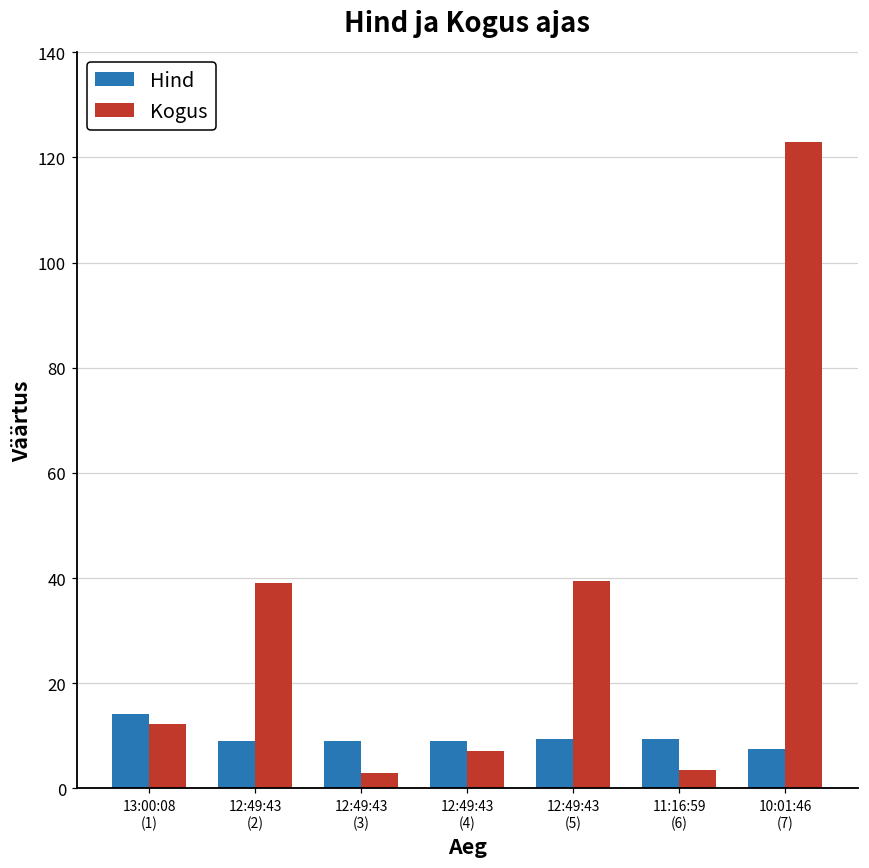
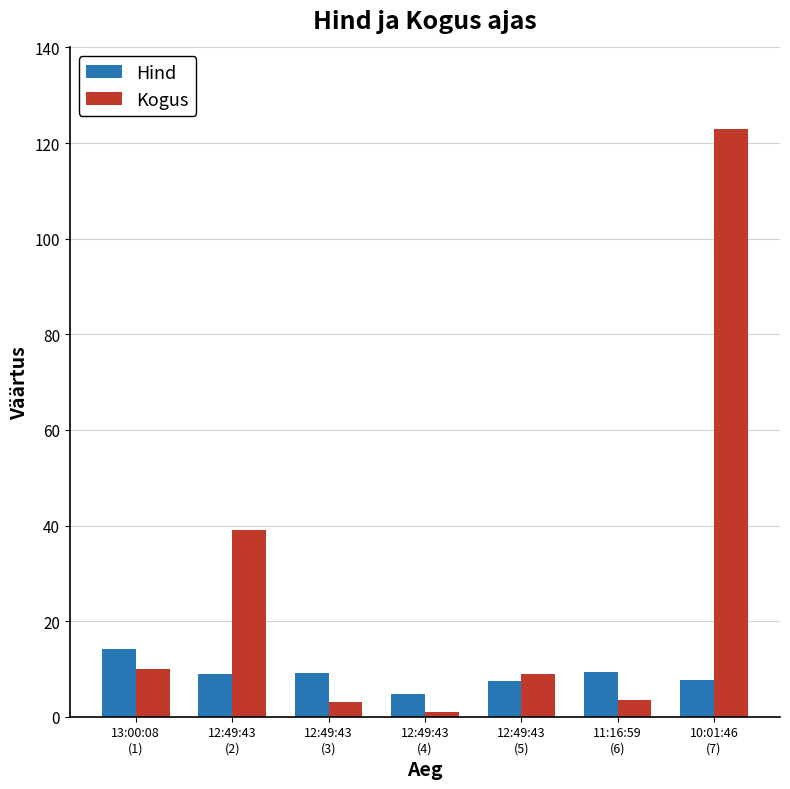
Kogus, 13:00:08 (1): 12 -> 10
Hind, 12:49:43 (4): 9 -> 5
Kogus, 12:49:43 (4): 7 -> 1
Hind, 12:49:43 (5): 9 -> 8
Kogus, 12:49:43 (5): 40 -> 9
